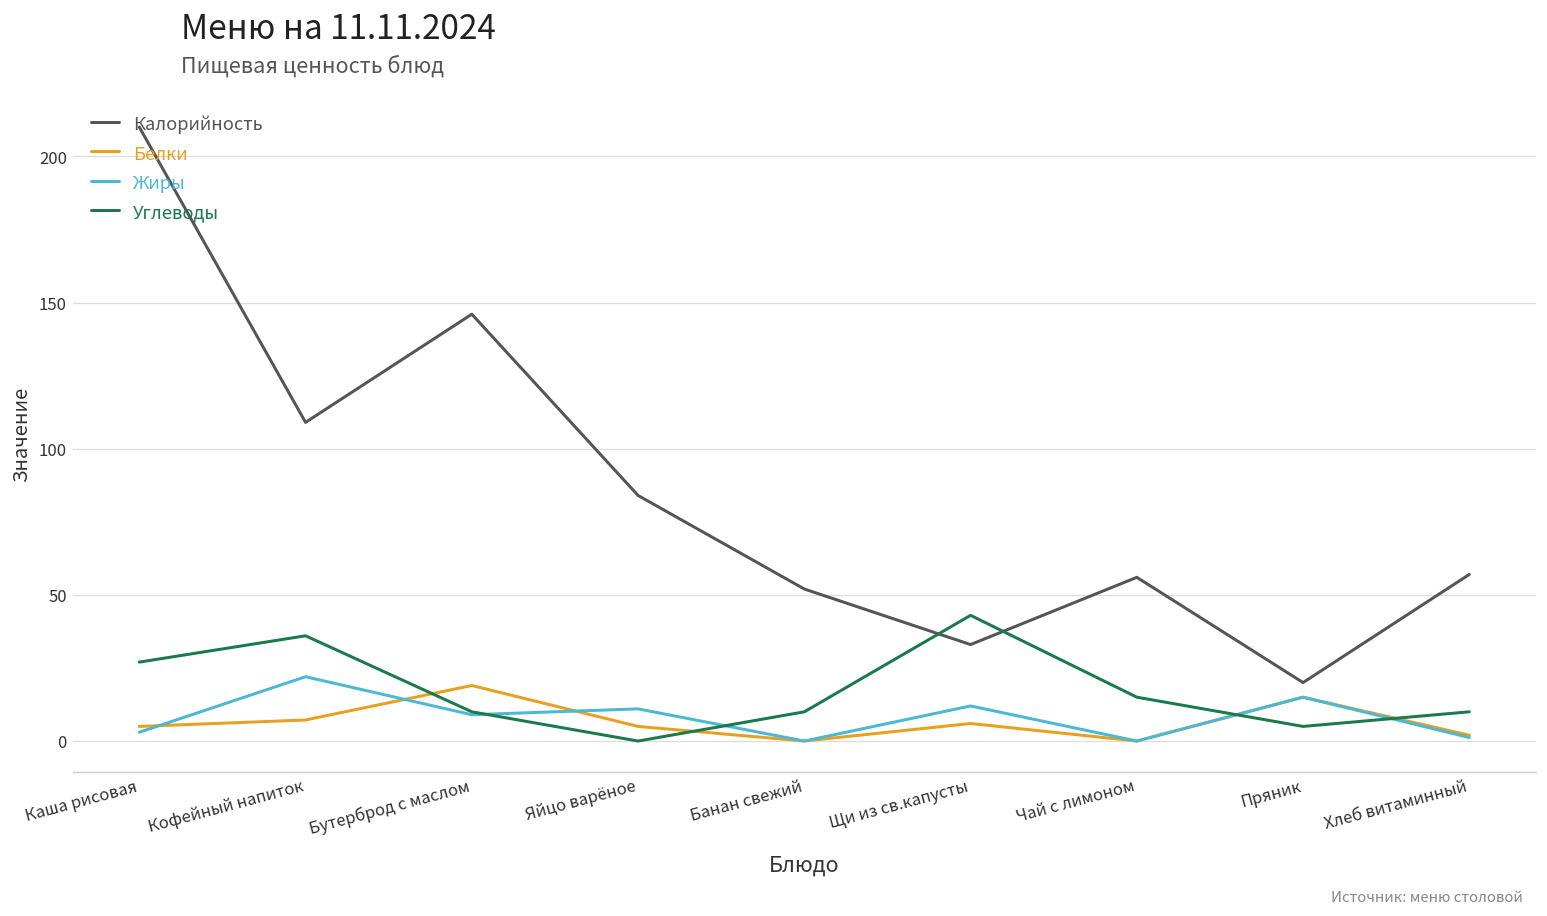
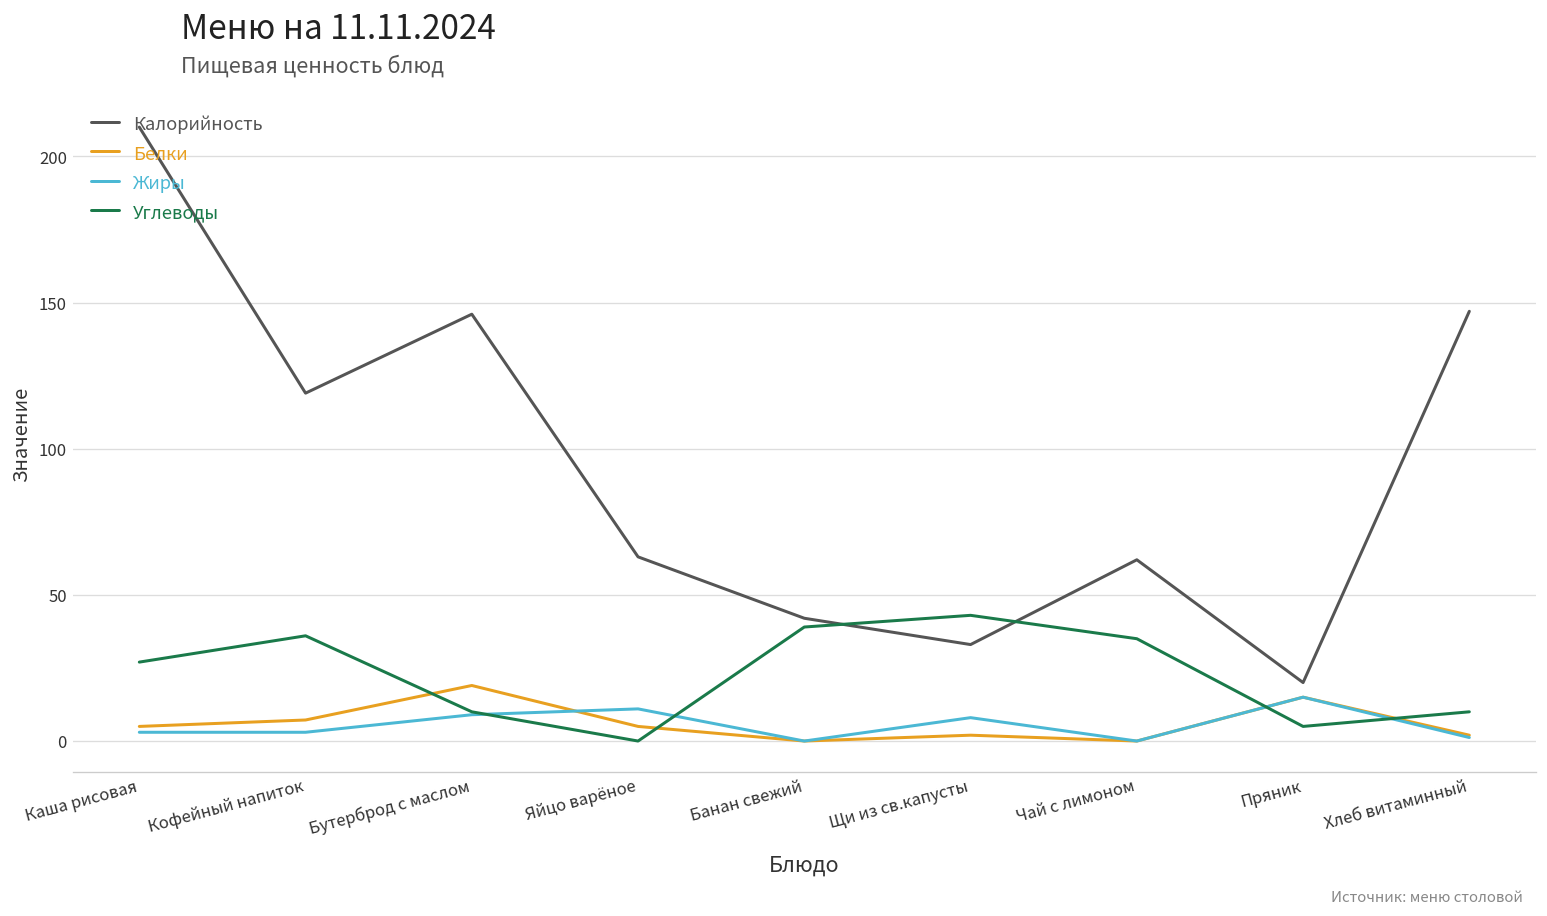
Калорийность, Кофейный напиток: 109 -> 119
Жиры, Кофейный напиток: 22 -> 3
Калорийность, Яйцо варёное: 84 -> 63
Калорийность, Банан свежий: 52 -> 42
Углеводы, Банан свежий: 10 -> 39
Белки, Щи из св.капусты: 6 -> 2
Жиры, Щи из св.капусты: 12 -> 8
Калорийность, Чай с лимоном: 56 -> 62
Углеводы, Чай с лимоном: 15 -> 35
Калорийность, Хлеб витаминный: 57 -> 147
